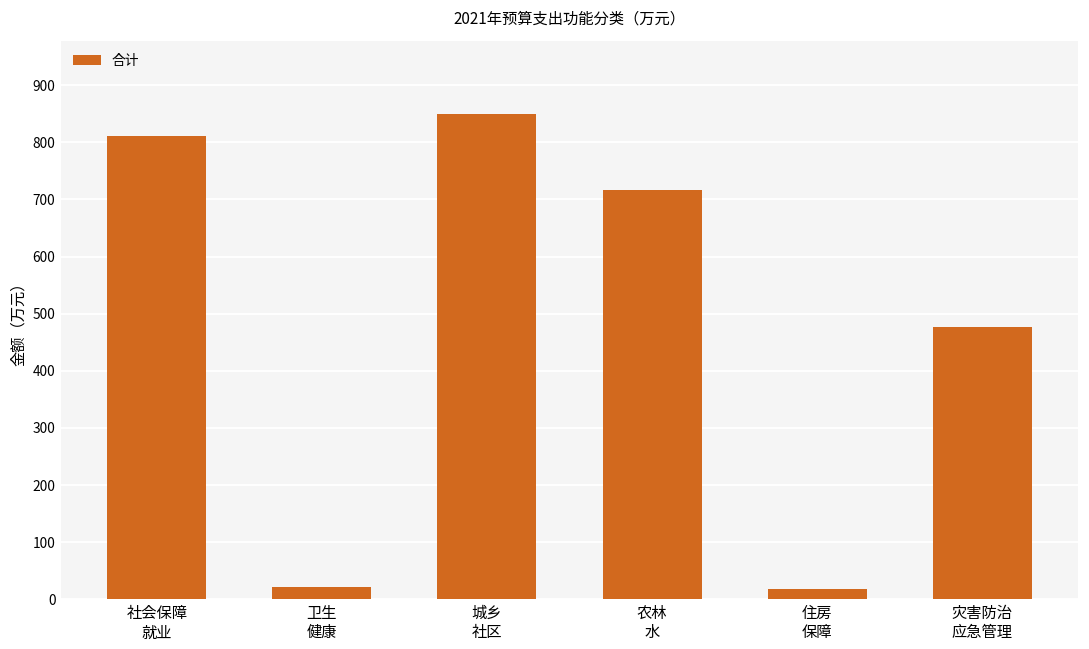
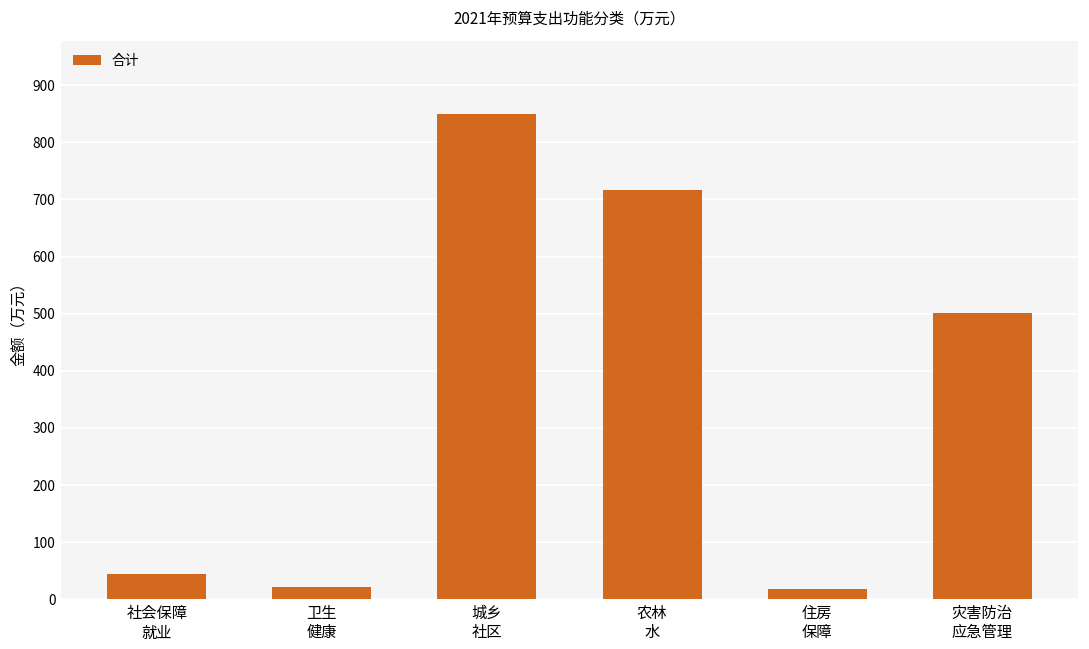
社会保障 就业: 810 -> 40
灾害防治 应急管理: 480 -> 500
